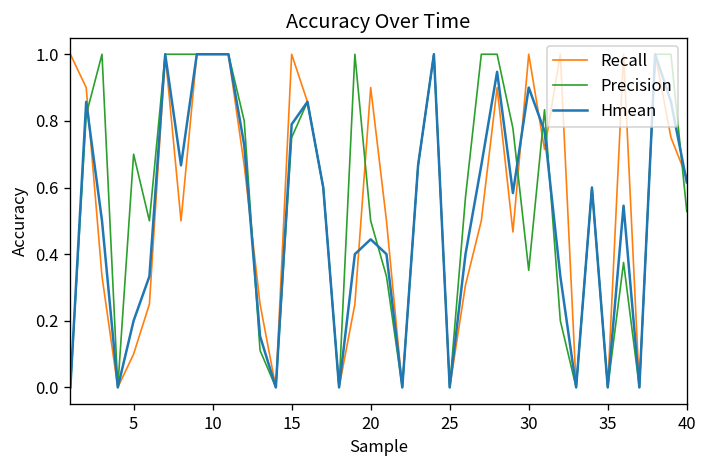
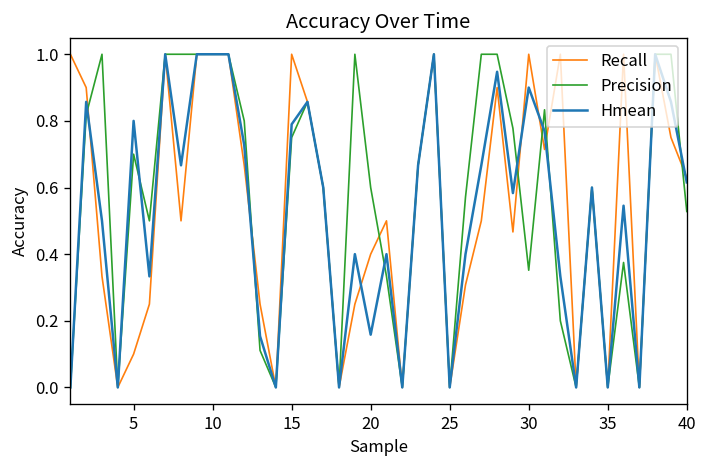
Hmean, 5: 0.2 -> 0.8
Recall, 20: 0.9 -> 0.4
Precision, 20: 0.5 -> 0.6
Hmean, 20: 0.44 -> 0.16
